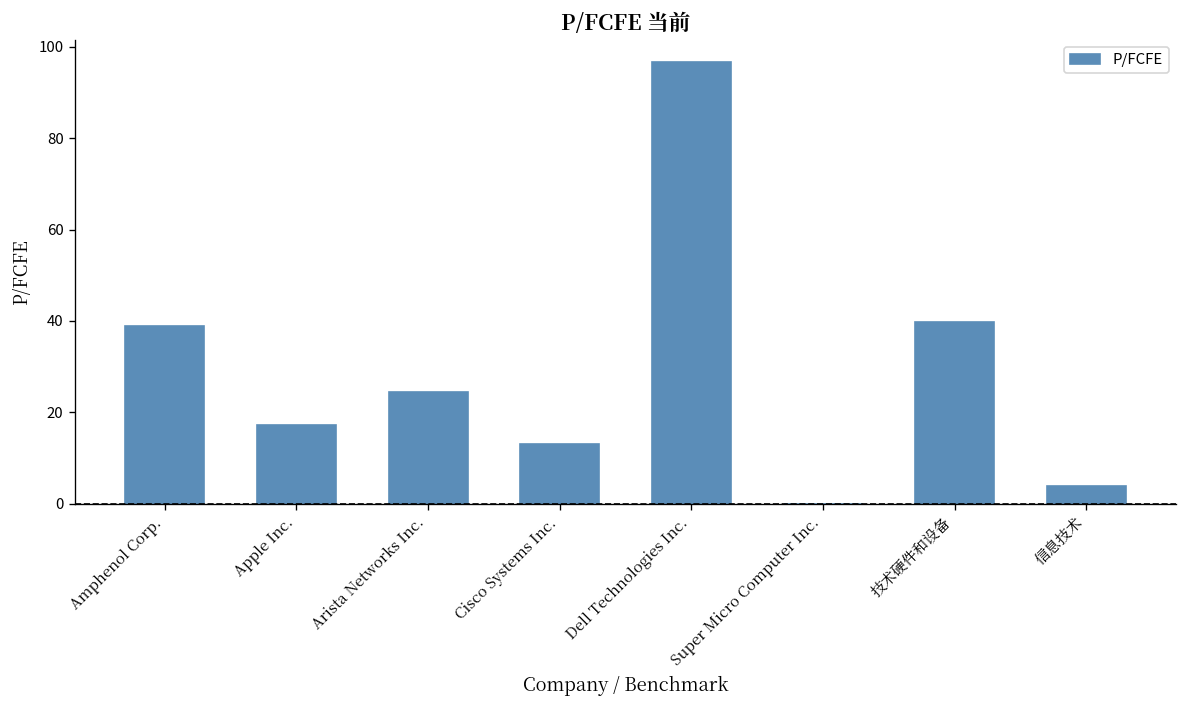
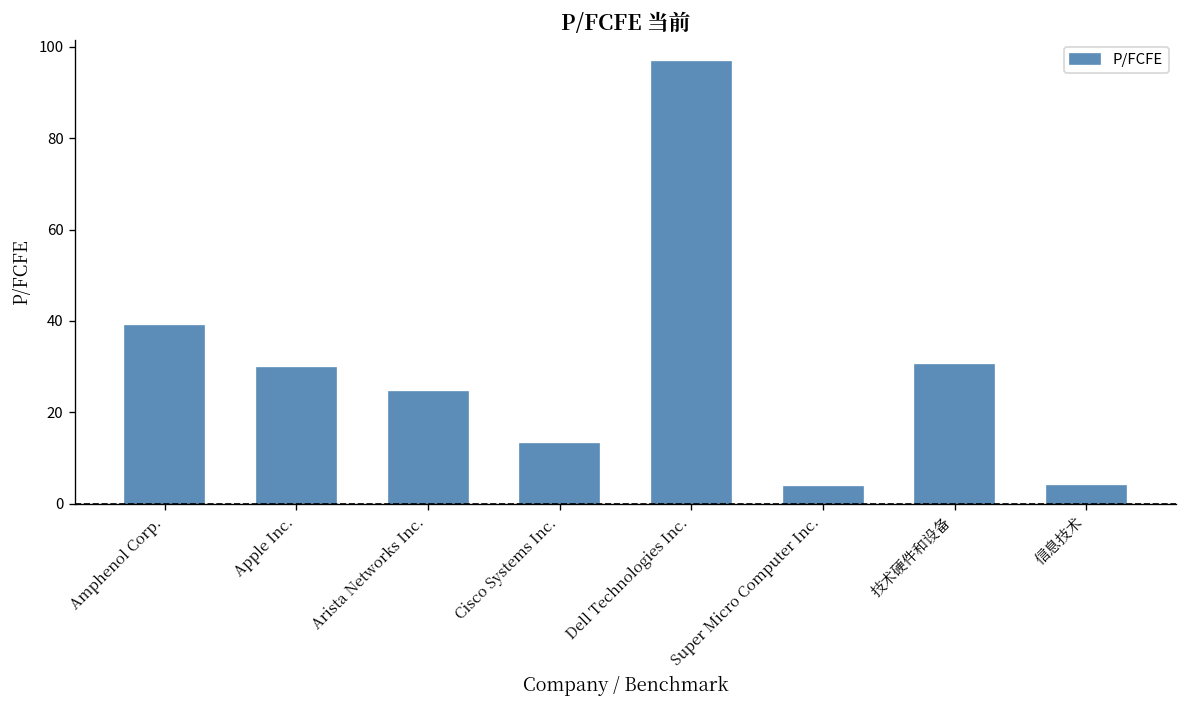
Apple Inc.: 17 -> 30
Super Micro Computer Inc.: 0 -> 4
技术硬件和设备: 40 -> 30
